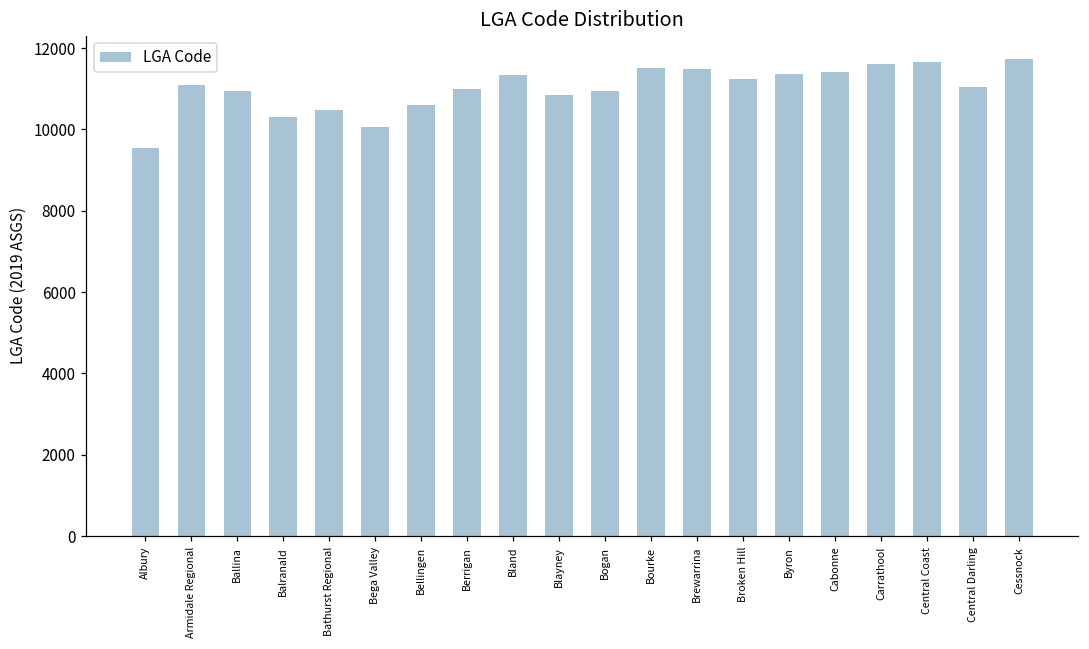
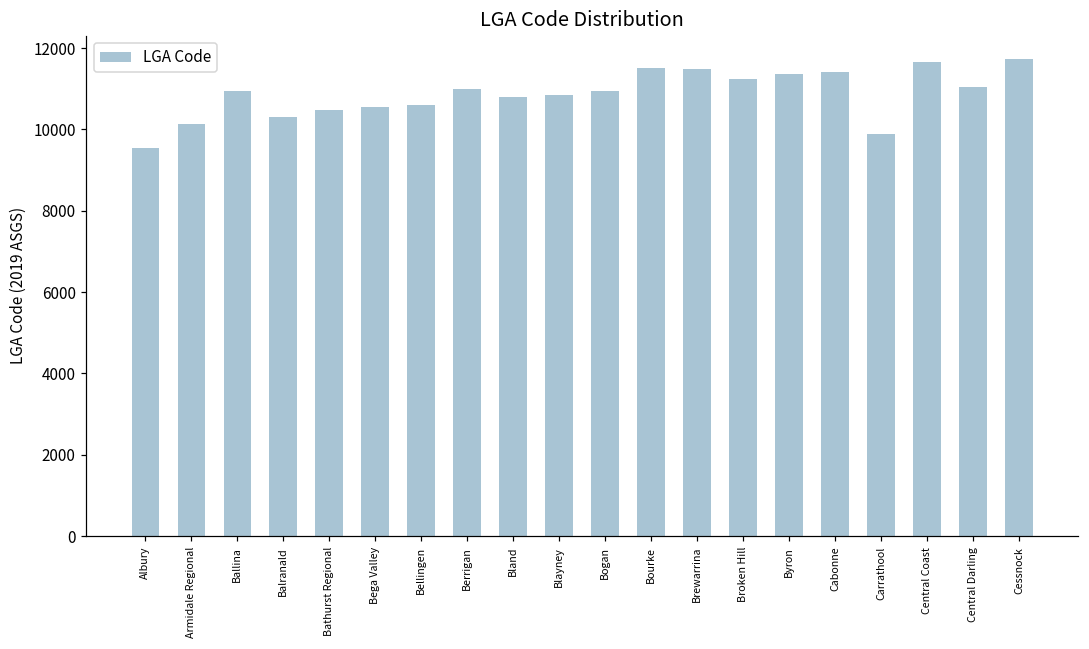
Armidale Regional: 11100 -> 10100
Bega Valley: 10100 -> 10600
Bland: 11300 -> 10800
Carrathool: 11600 -> 9900
